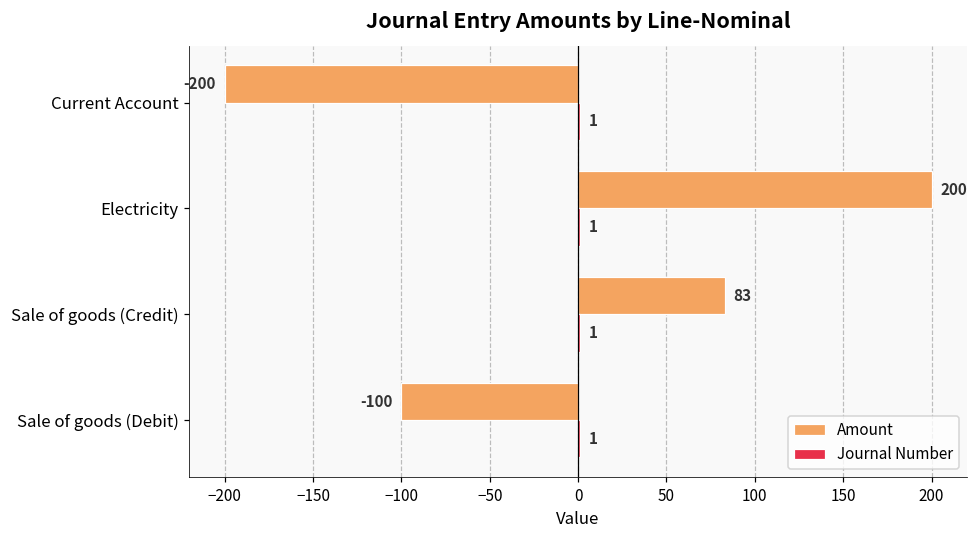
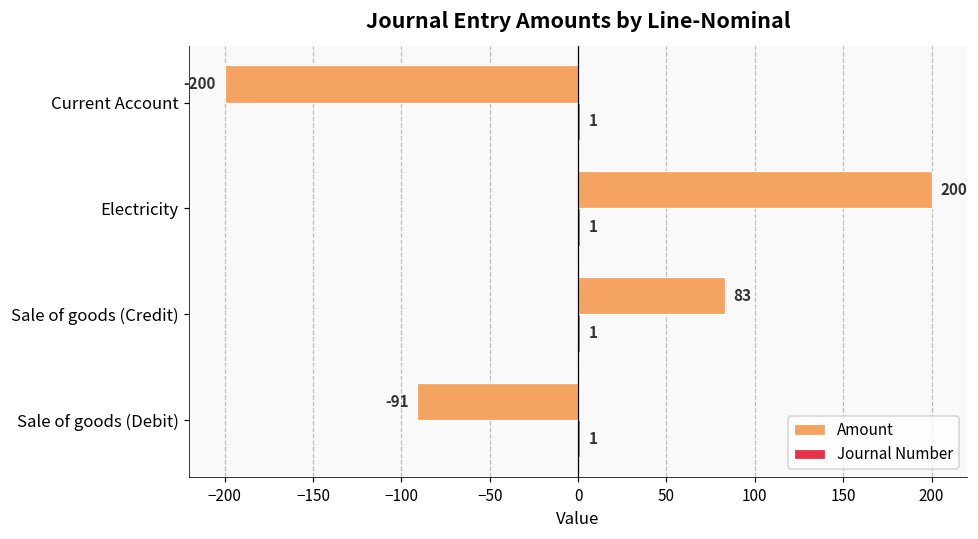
Amount, Sale of goods (Debit): -100 -> -91
